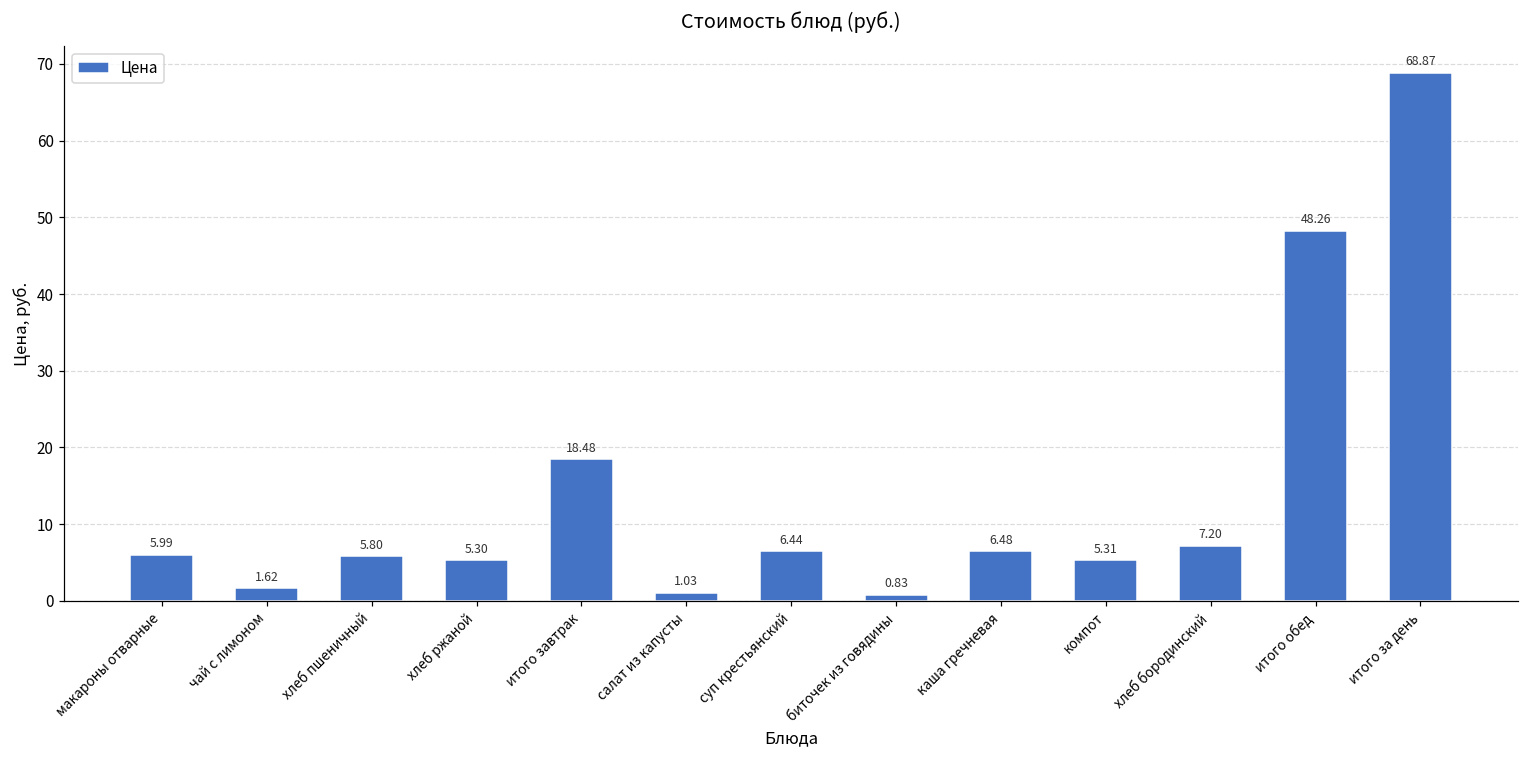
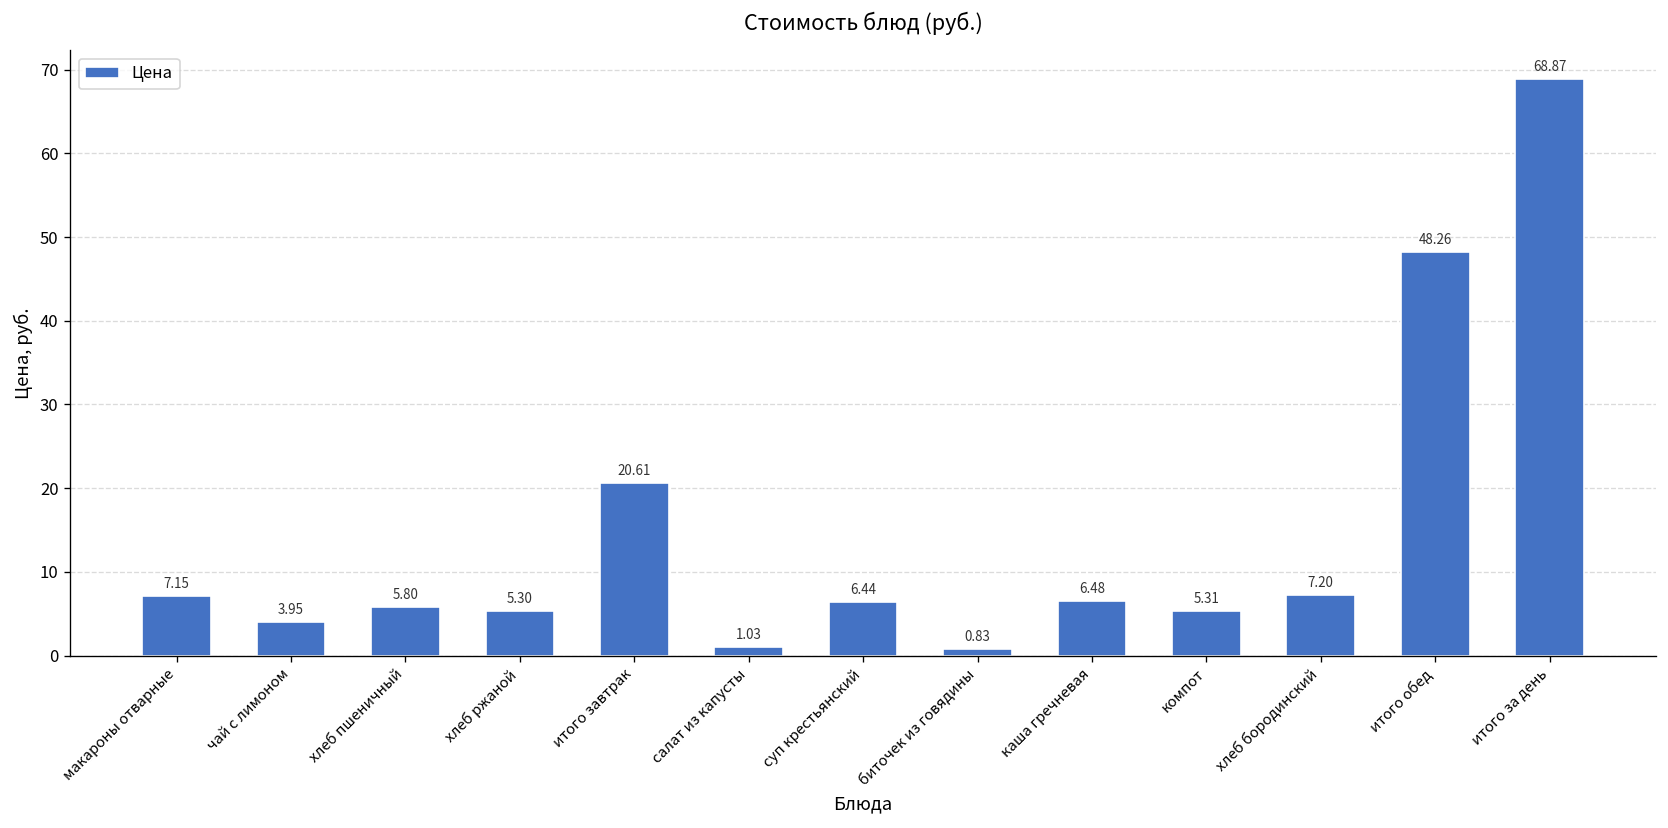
макароны отварные: 5.99 -> 7.15
чай с лимоном: 1.62 -> 3.95
итого завтрак: 18.48 -> 20.61
